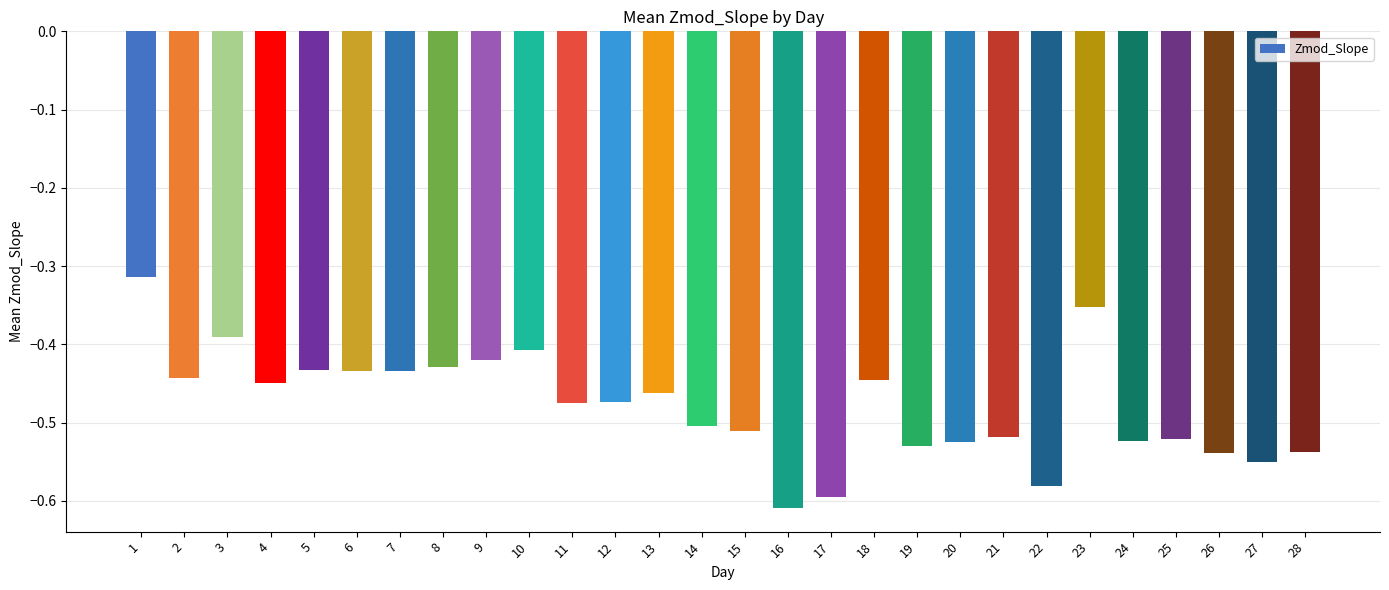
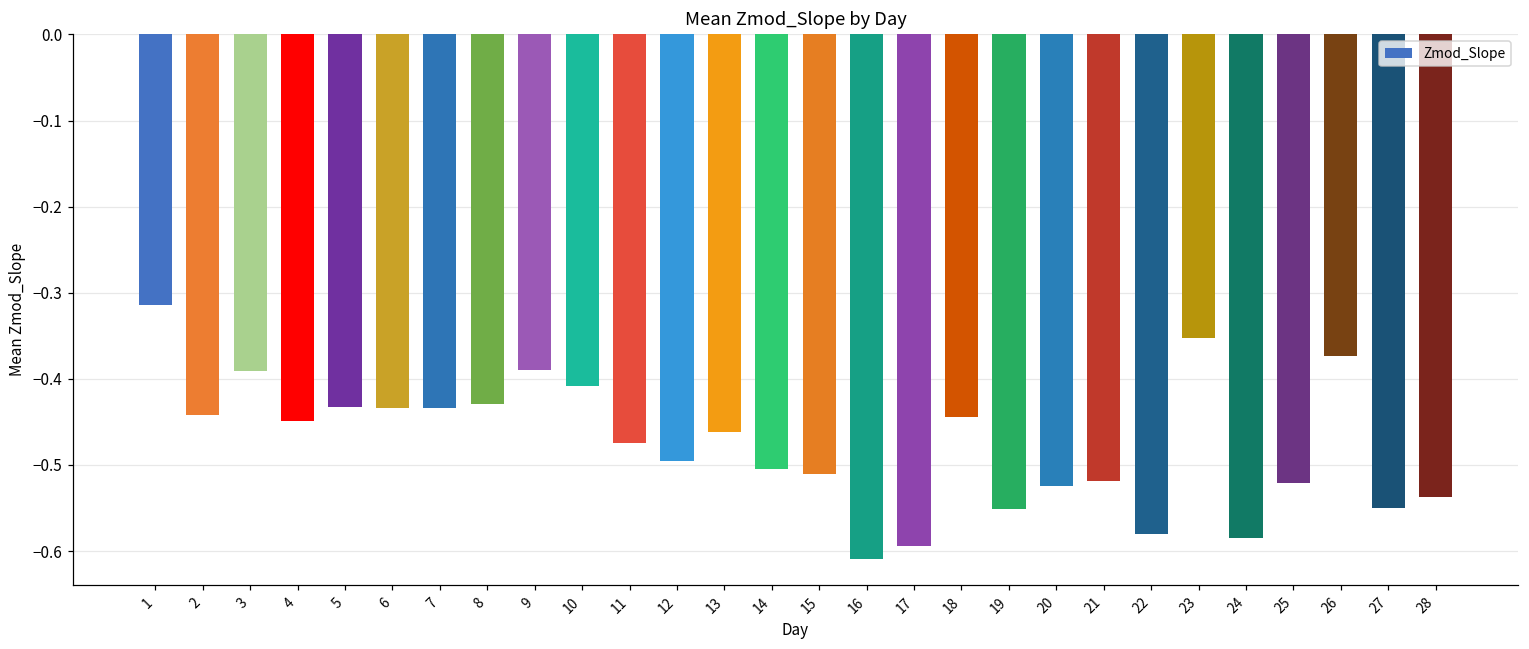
9: -0.42 -> -0.39
12: -0.47 -> -0.50
19: -0.53 -> -0.55
24: -0.52 -> -0.58
26: -0.54 -> -0.37
